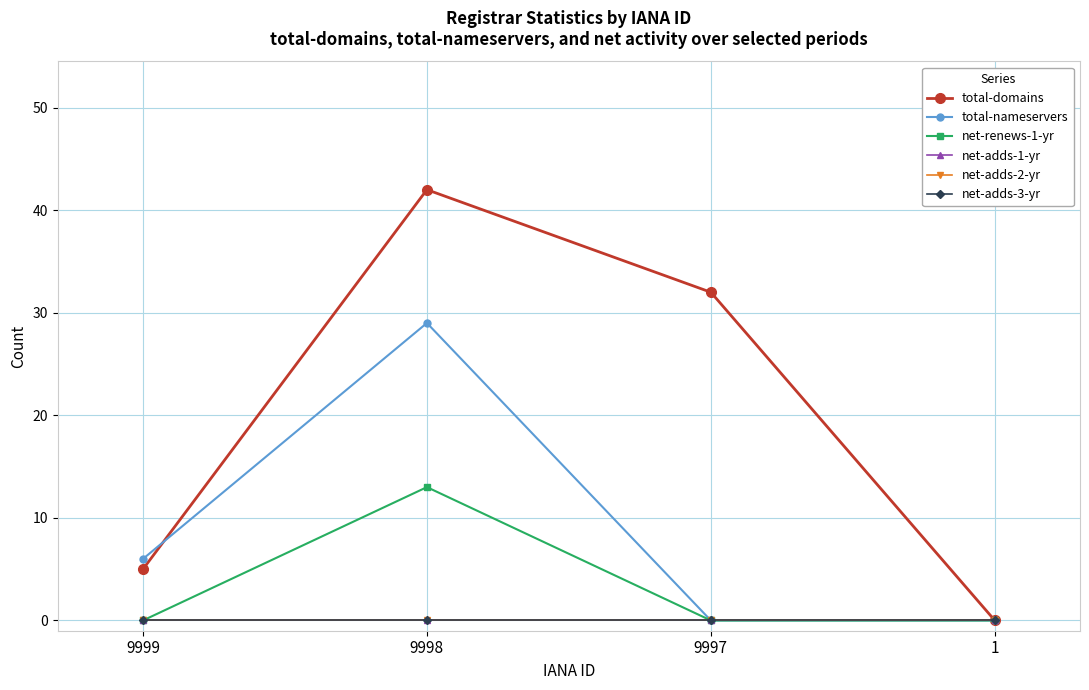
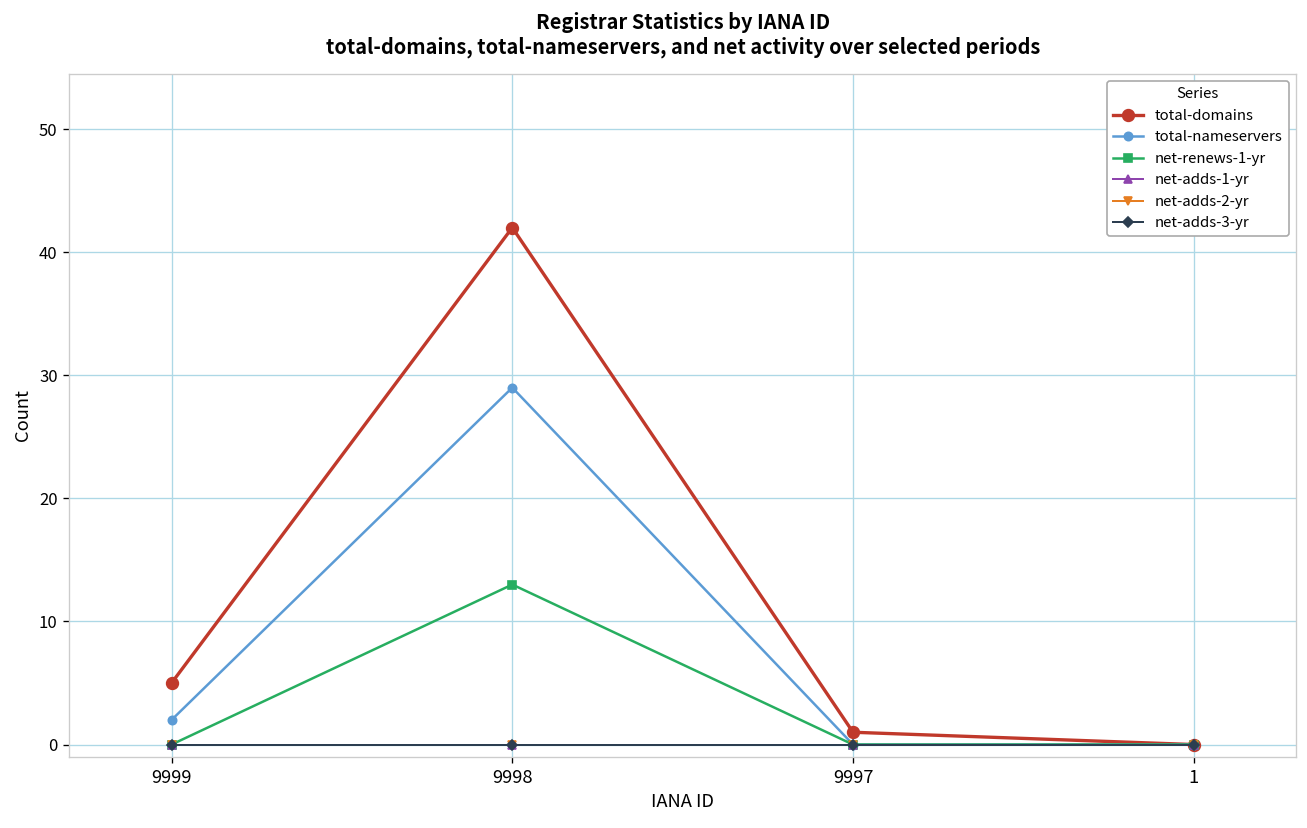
total-nameservers, 9999: 6 -> 2
total-domains, 9997: 32 -> 1
